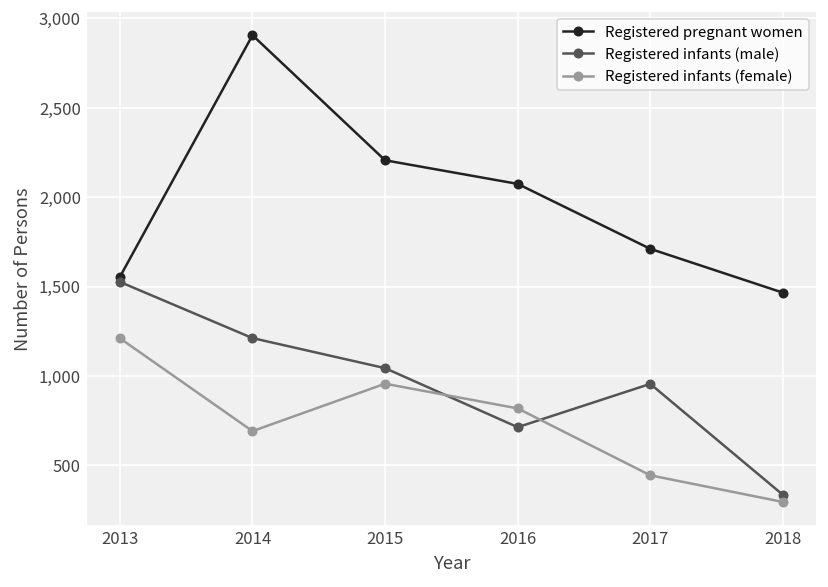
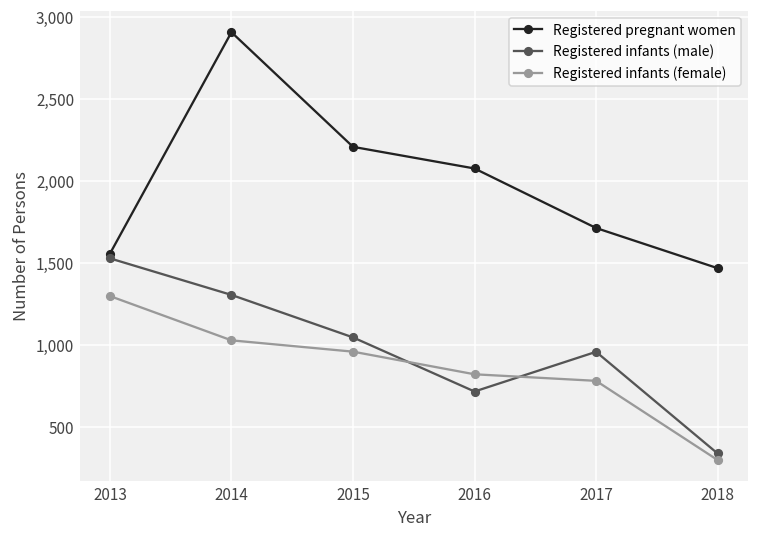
Registered infants (female), 2013: 1,210 -> 1,300
Registered infants (male), 2014: 1,210 -> 1,300
Registered infants (female), 2014: 690 -> 1,030
Registered infants (female), 2017: 450 -> 780
